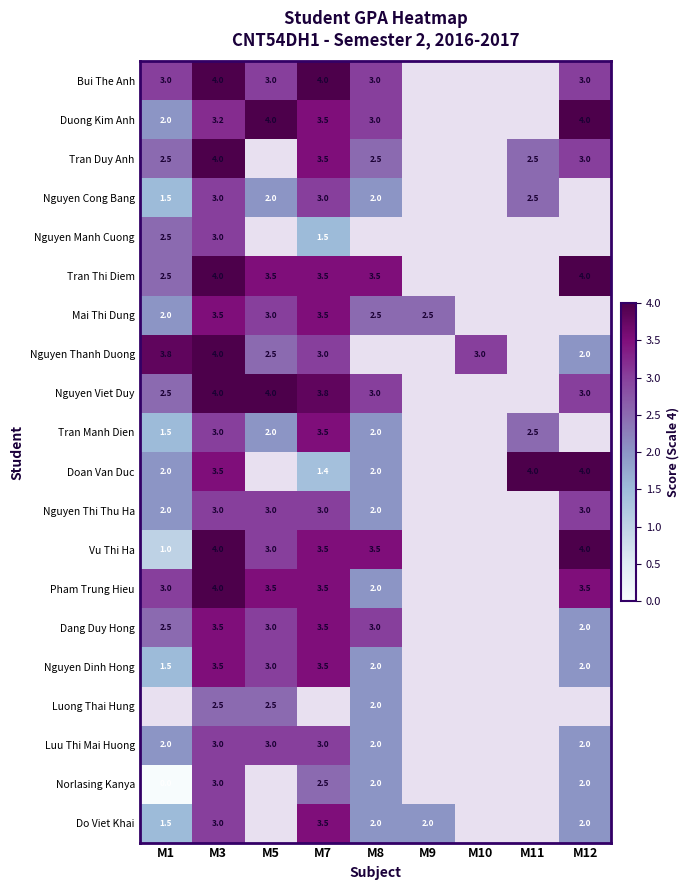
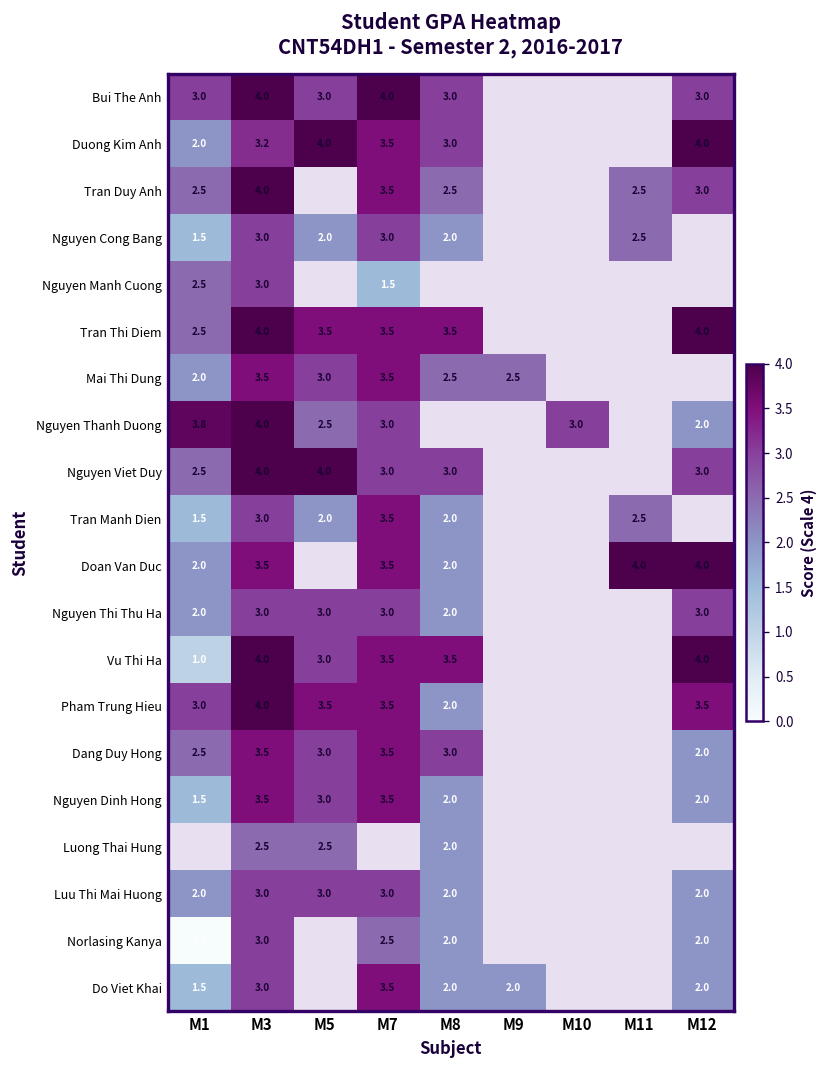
Nguyen Viet Duy, M7: 3.8 -> 3.0
Doan Van Duc, M7: 1.4 -> 3.5
